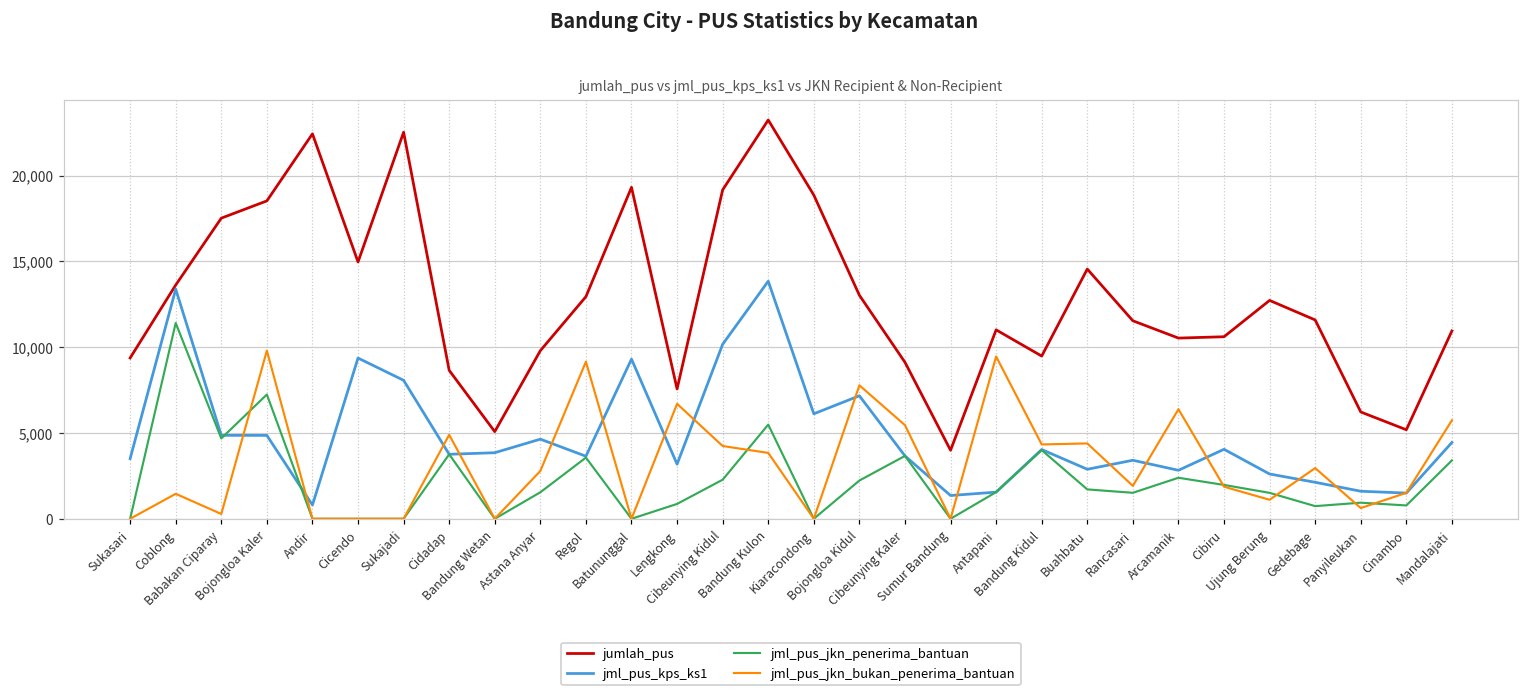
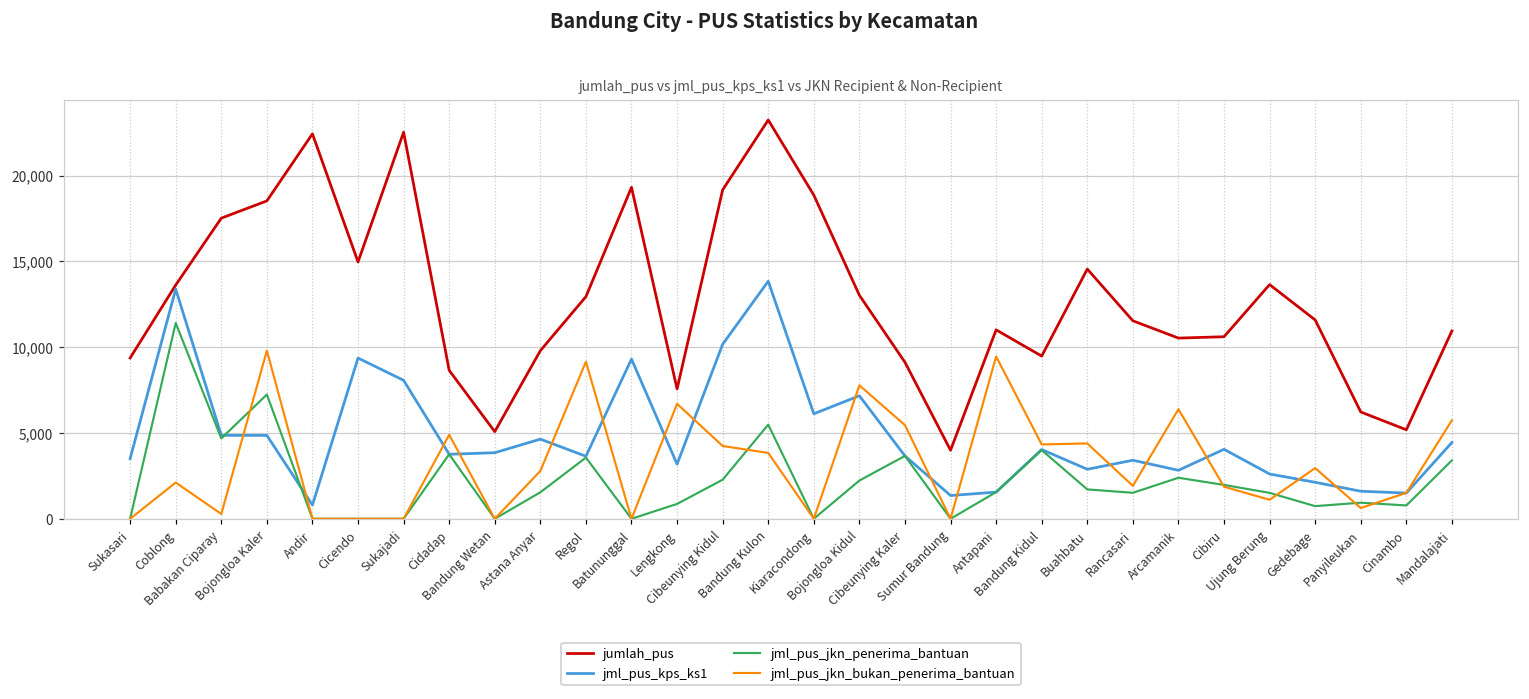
jml_pus_jkn_bukan_penerima_bantuan, Coblong: 1,500 -> 2,100
jumlah_pus, Ujung Berung: 12,700 -> 13,600
